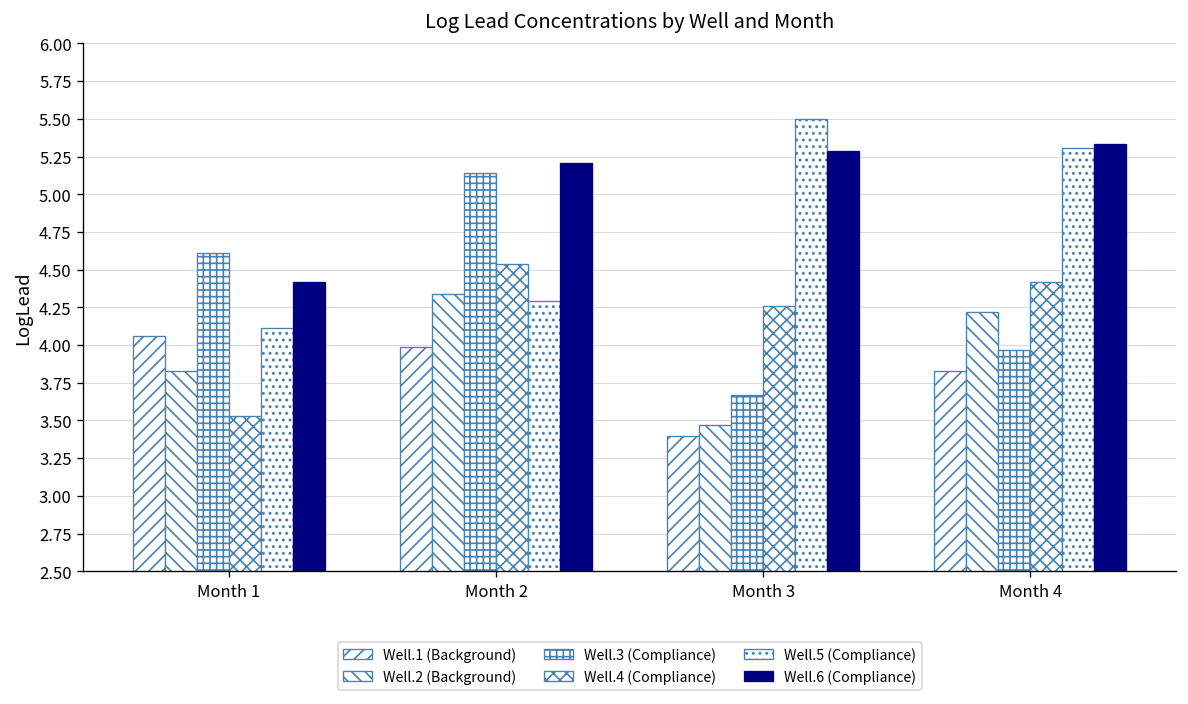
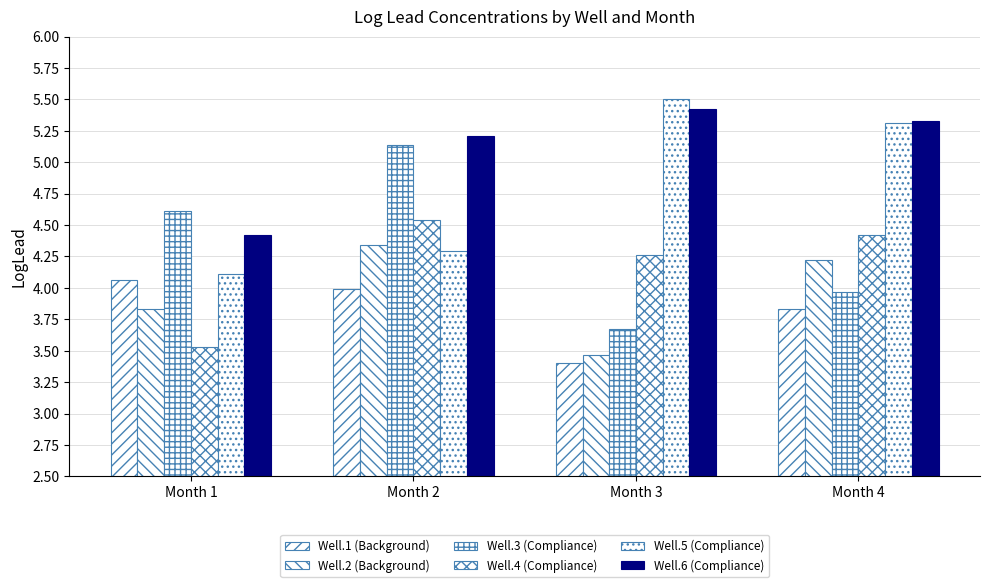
Well.6 (Compliance), Month 3: 5.29 -> 5.42
